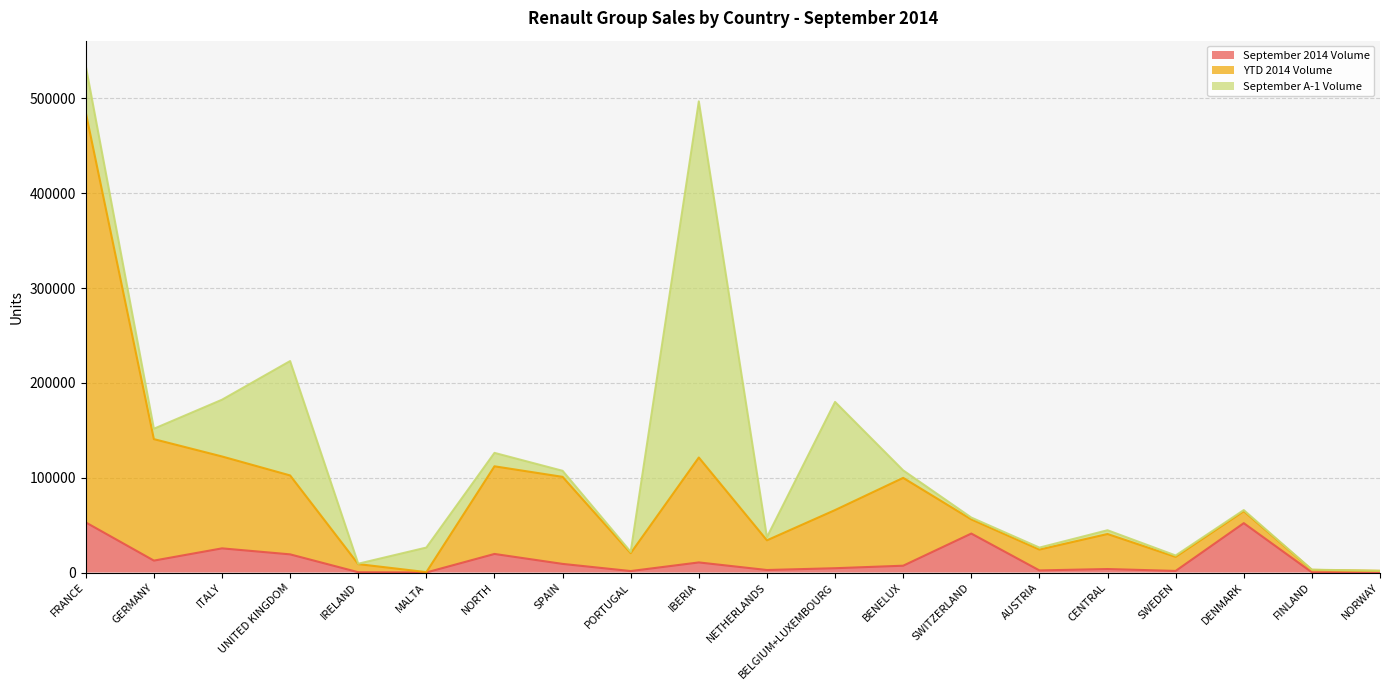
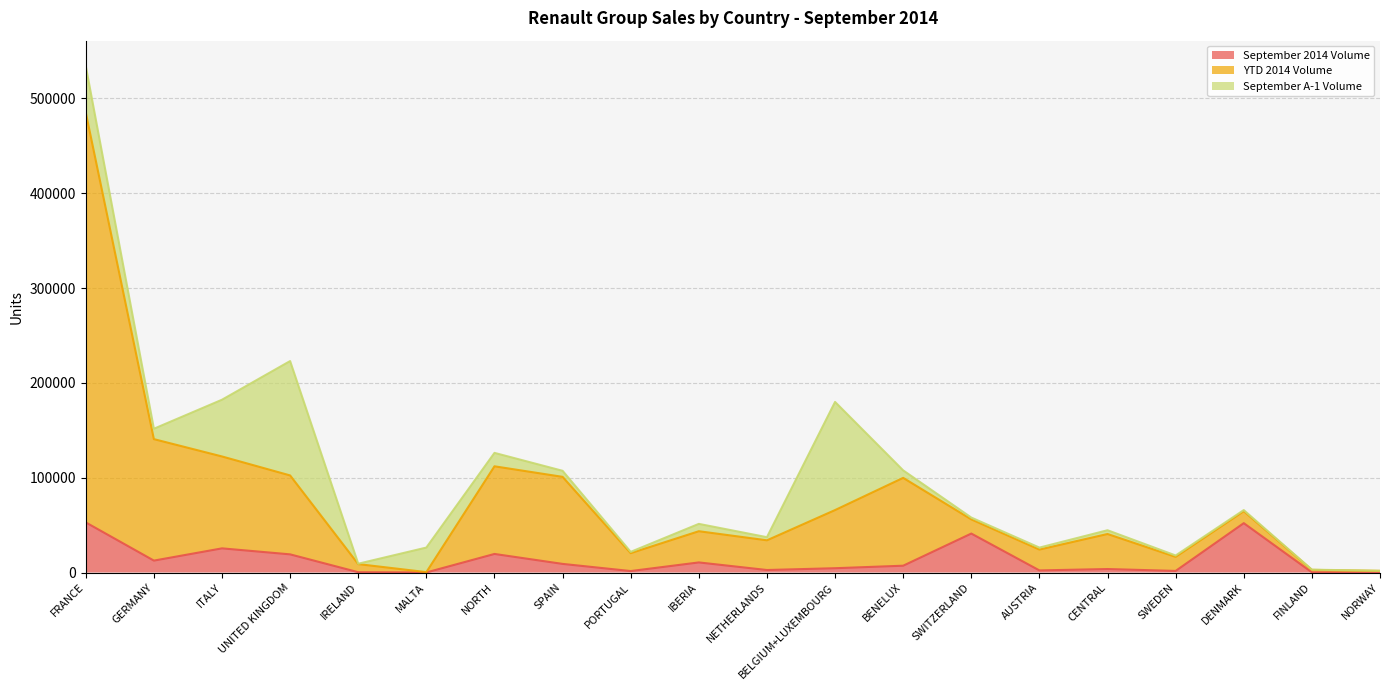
YTD 2014 Volume, IBERIA: 110000 -> 30000
September A-1 Volume, IBERIA: 380000 -> 10000
